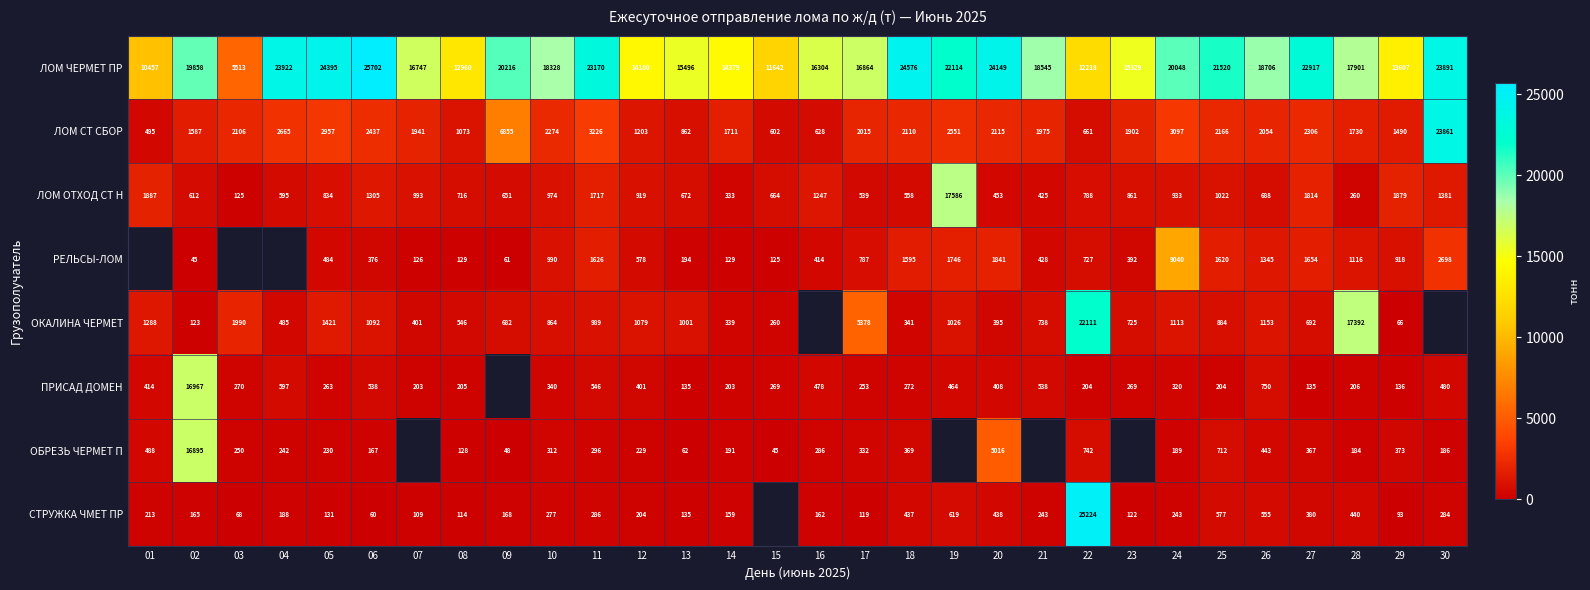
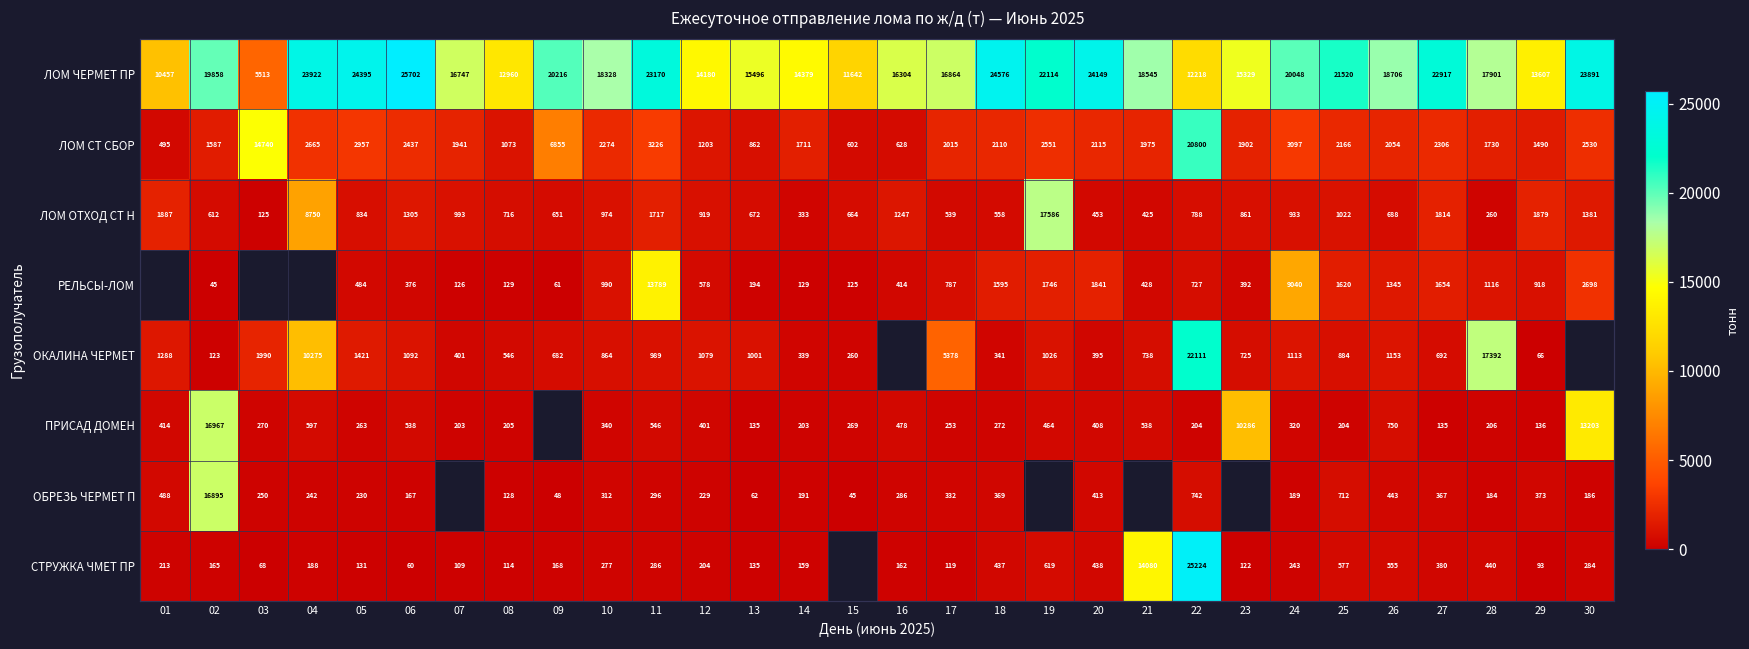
ЛОМ СТ СБОР, 03: 2106 -> 14740
ЛОМ СТ СБОР, 22: 661 -> 20800
ЛОМ СТ СБОР, 30: 23861 -> 2530
ЛОМ ОТХОД СТ Н, 04: 595 -> 8750
РЕЛЬСЫ-ЛОМ, 11: 1626 -> 13789
ОКАЛИНА ЧЕРМЕТ, 04: 485 -> 10275
ПРИСАД ДОМЕН, 23: 269 -> 10286
ПРИСАД ДОМЕН, 30: 480 -> 13203
ОБРЕЗЬ ЧЕРМЕТ П, 20: 5016 -> 413
СТРУЖКА ЧМЕТ ПР, 21: 243 -> 14080
